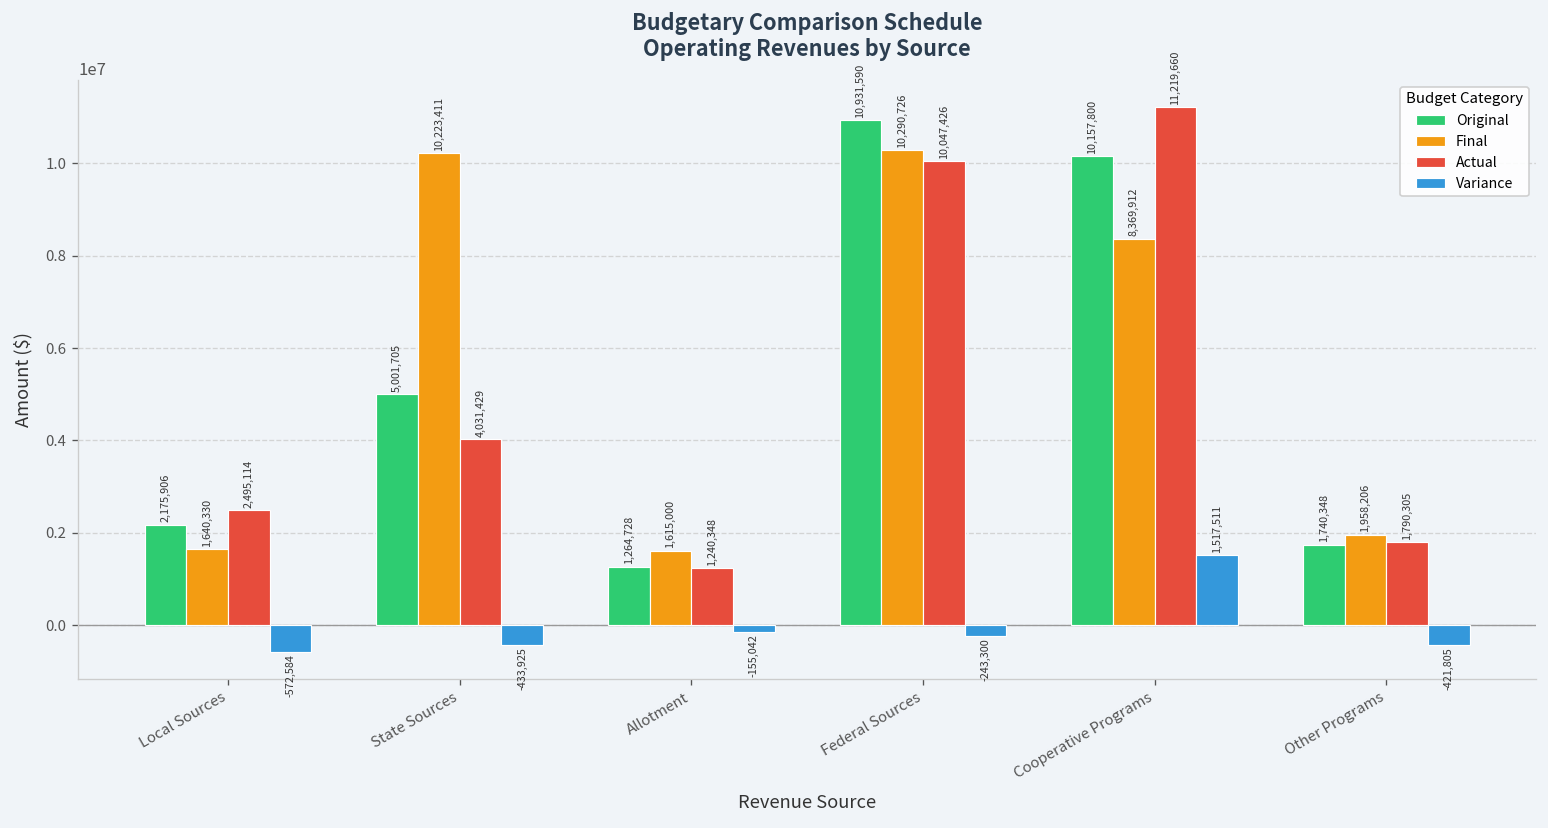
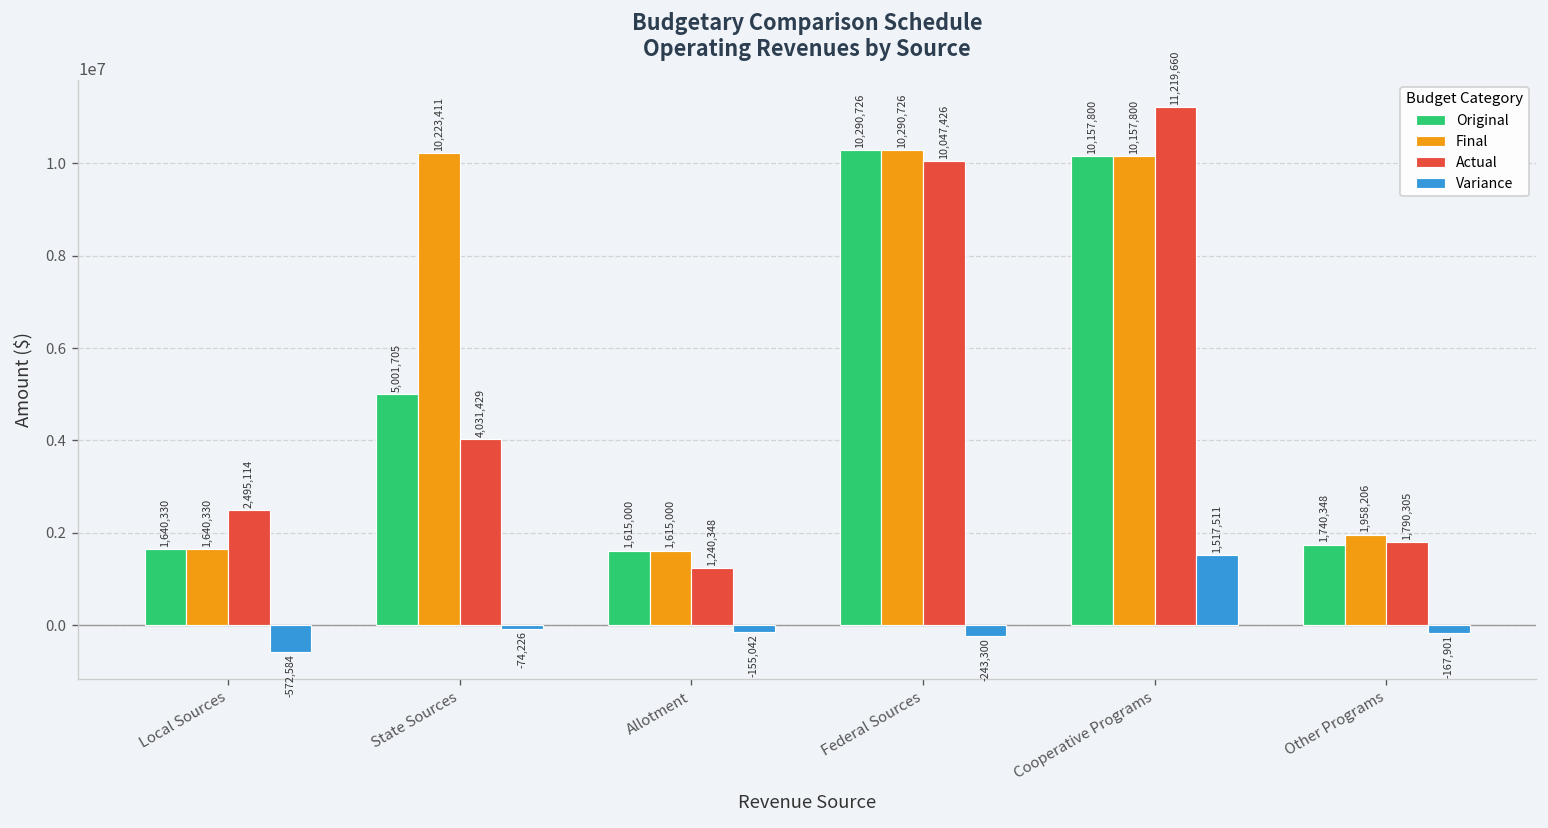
Original, Local Sources: 2,175,906 -> 1,640,330
Variance, State Sources: -433,925 -> -74,226
Original, Allotment: 1,264,728 -> 1,615,000
Original, Federal Sources: 10,931,590 -> 10,290,726
Final, Cooperative Programs: 8,369,912 -> 10,157,800
Variance, Other Programs: -421,805 -> -167,901
